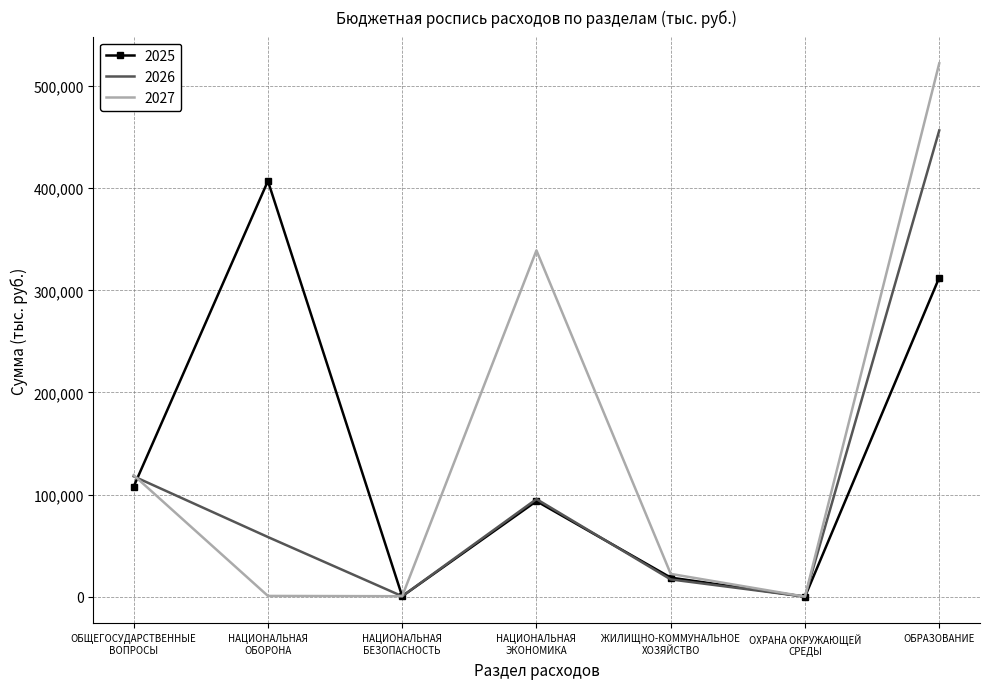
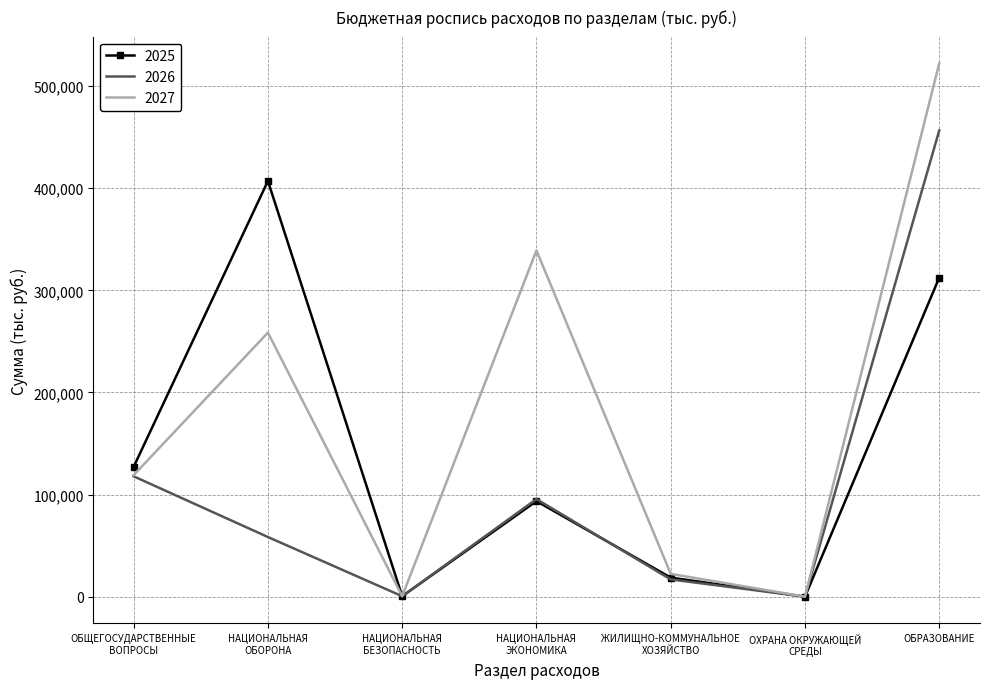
2025, ОБЩЕГОСУДАРСТВЕННЫЕ ВОПРОСЫ: 108,000 -> 127,000
2027, НАЦИОНАЛЬНАЯ ОБОРОНА: 1,000 -> 259,000
